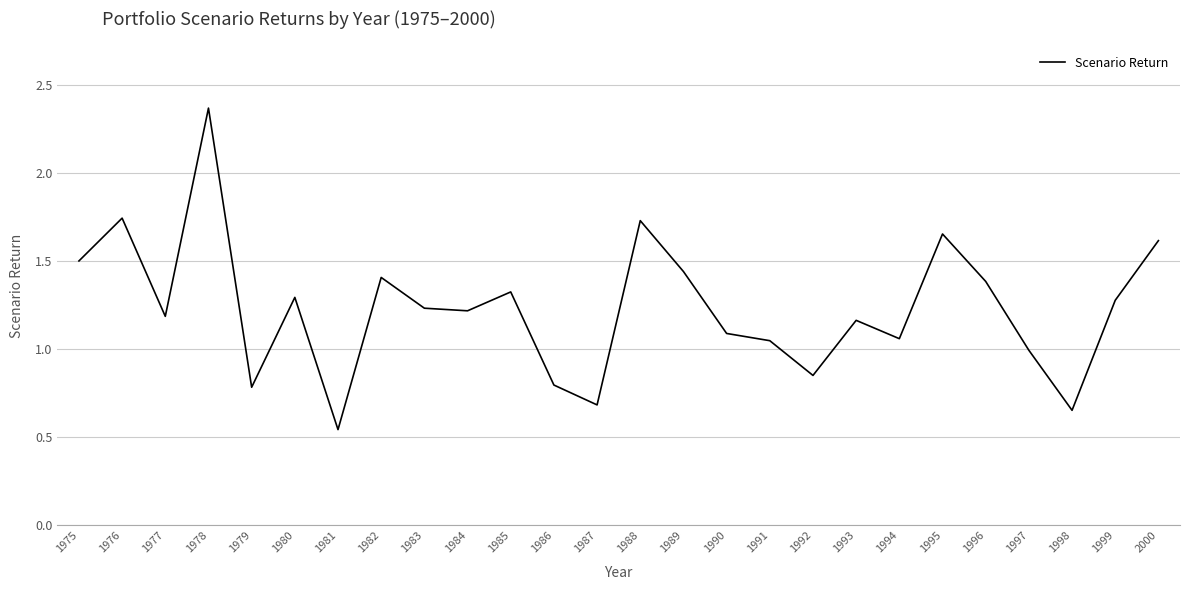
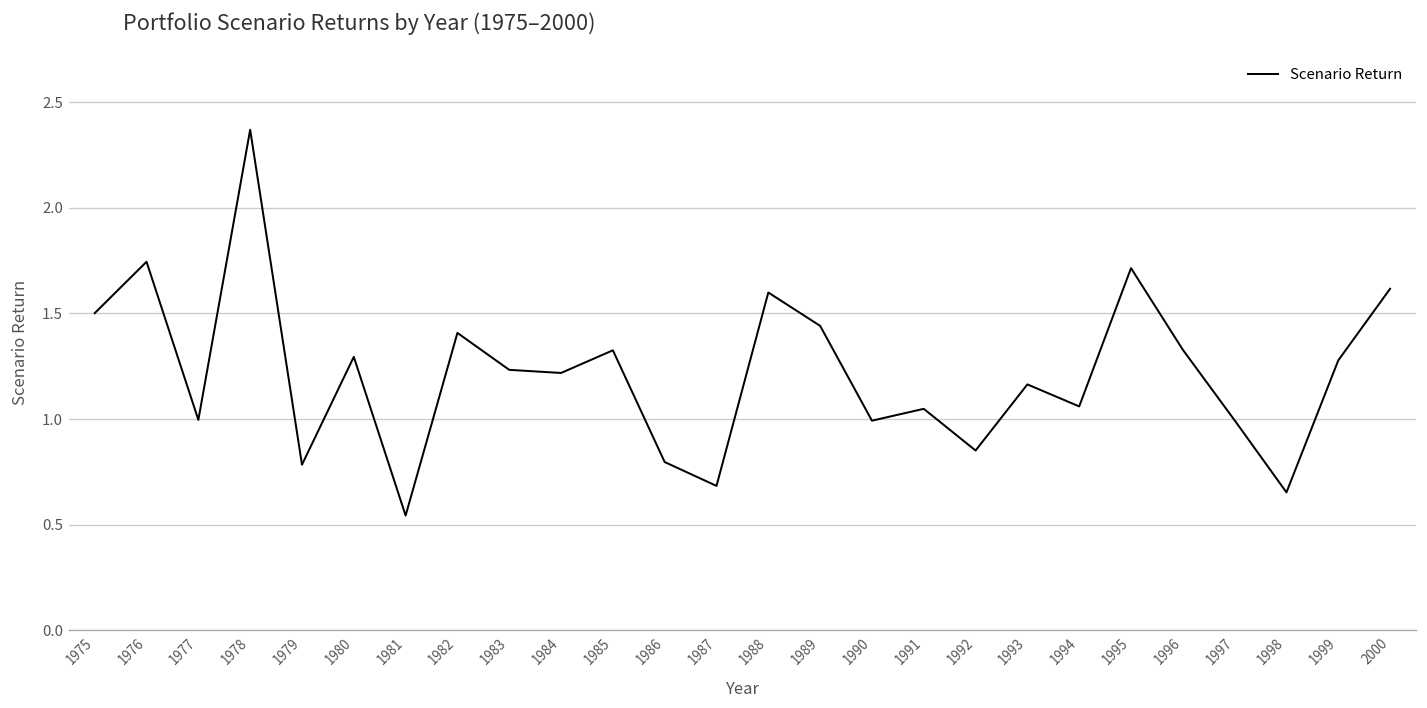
1977: 1.19 -> 1.00
1988: 1.73 -> 1.60
1990: 1.09 -> 0.99
1995: 1.65 -> 1.71
1996: 1.39 -> 1.33
